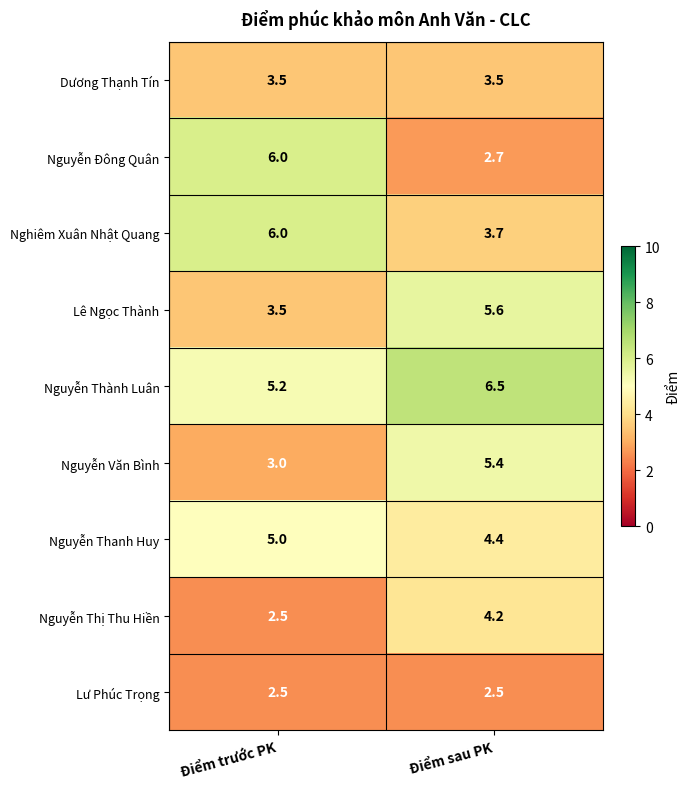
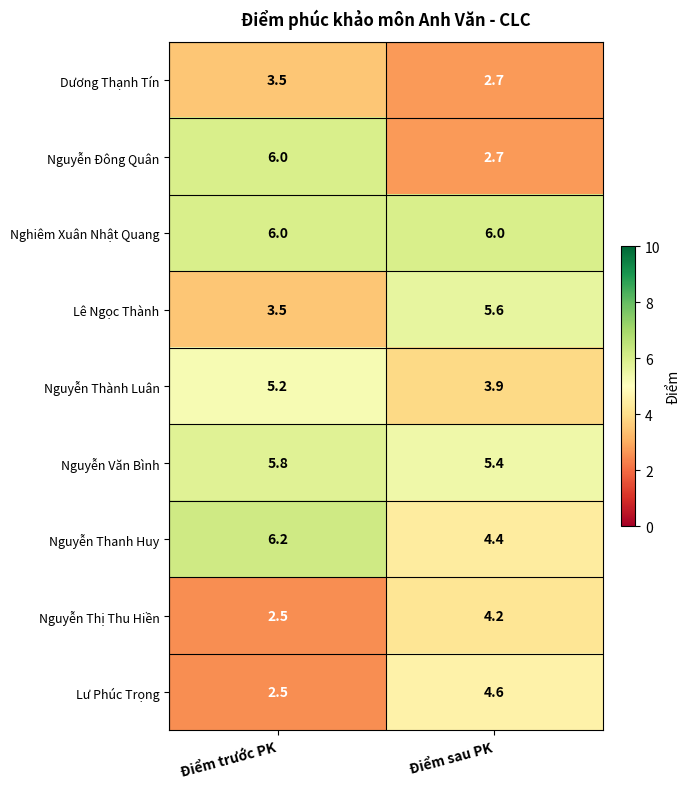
Dương Thạnh Tín, Điểm sau PK: 3.5 -> 2.7
Nghiêm Xuân Nhật Quang, Điểm sau PK: 3.7 -> 6.0
Nguyễn Thành Luân, Điểm sau PK: 6.5 -> 3.9
Nguyễn Văn Bình, Điểm trước PK: 3.0 -> 5.8
Nguyễn Thanh Huy, Điểm trước PK: 5.0 -> 6.2
Lư Phúc Trọng, Điểm sau PK: 2.5 -> 4.6
